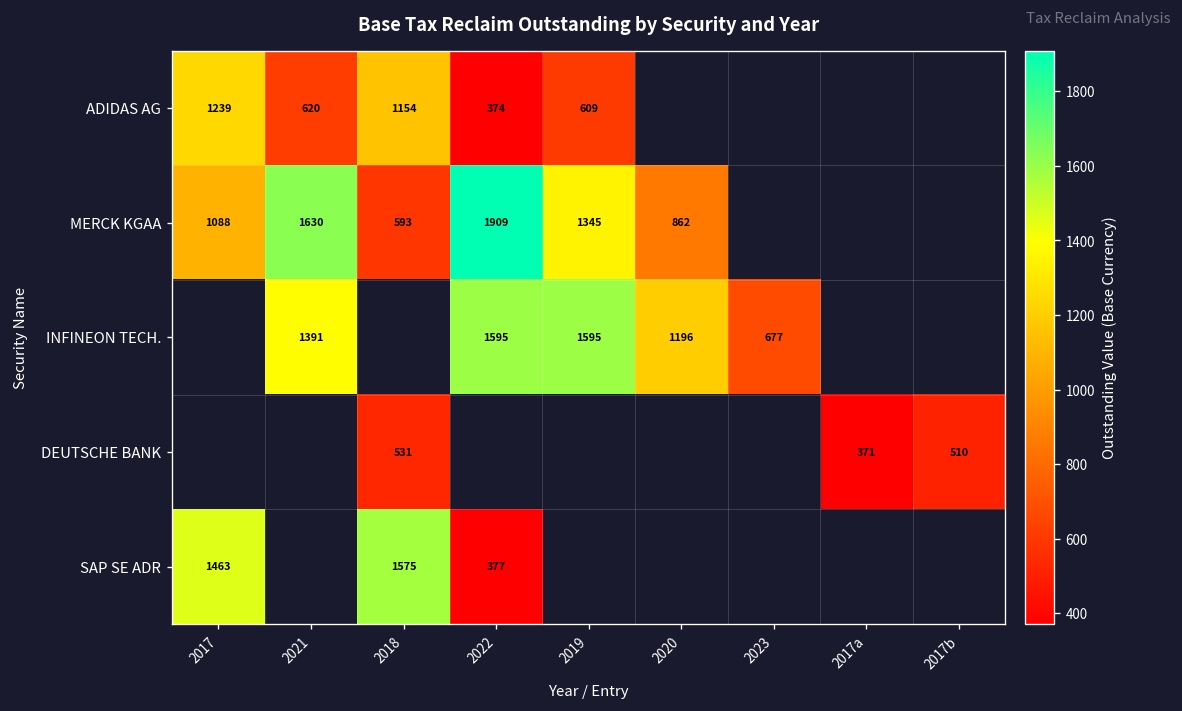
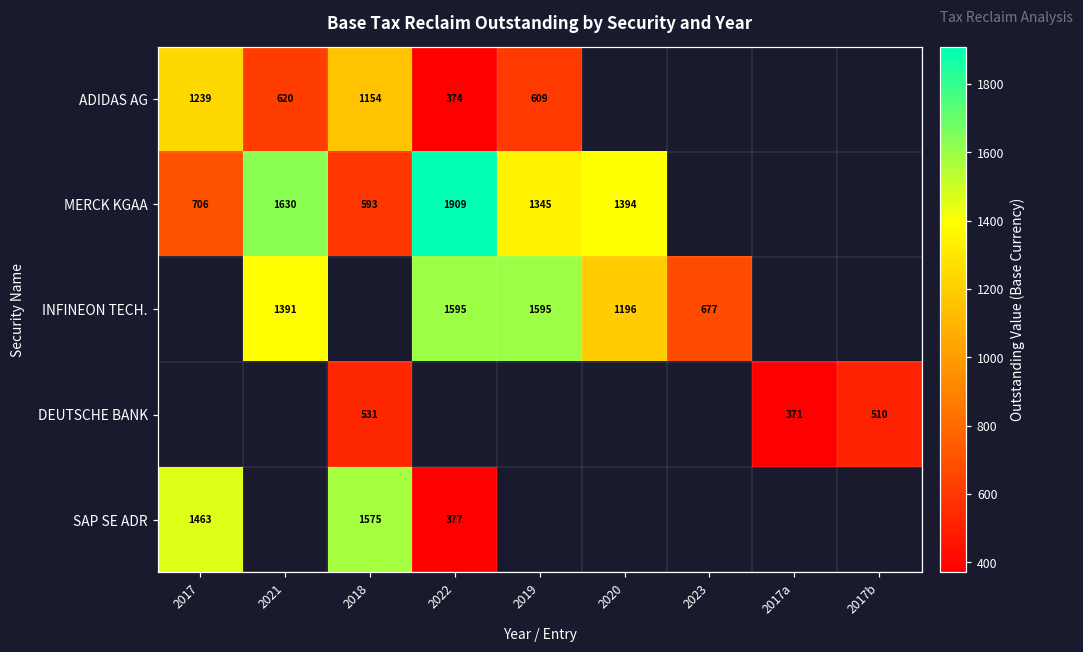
MERCK KGAA, 2017: 1088 -> 706
MERCK KGAA, 2020: 862 -> 1394
